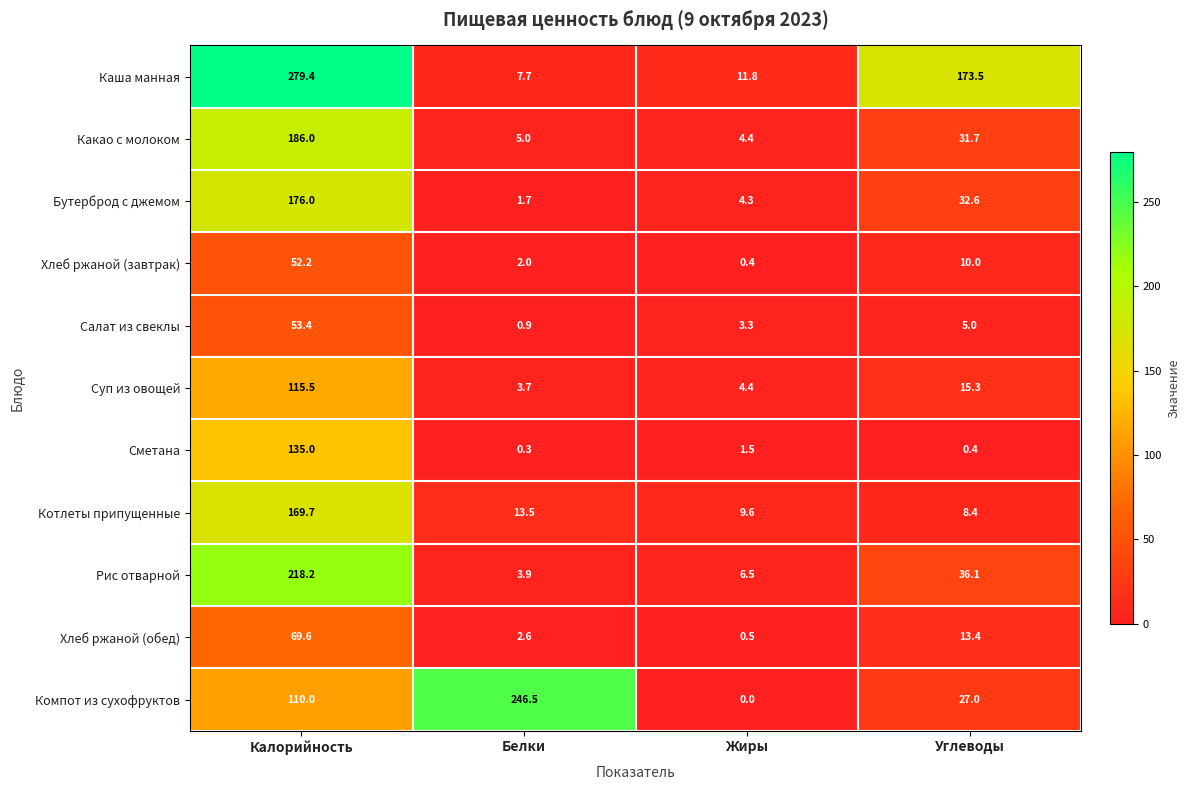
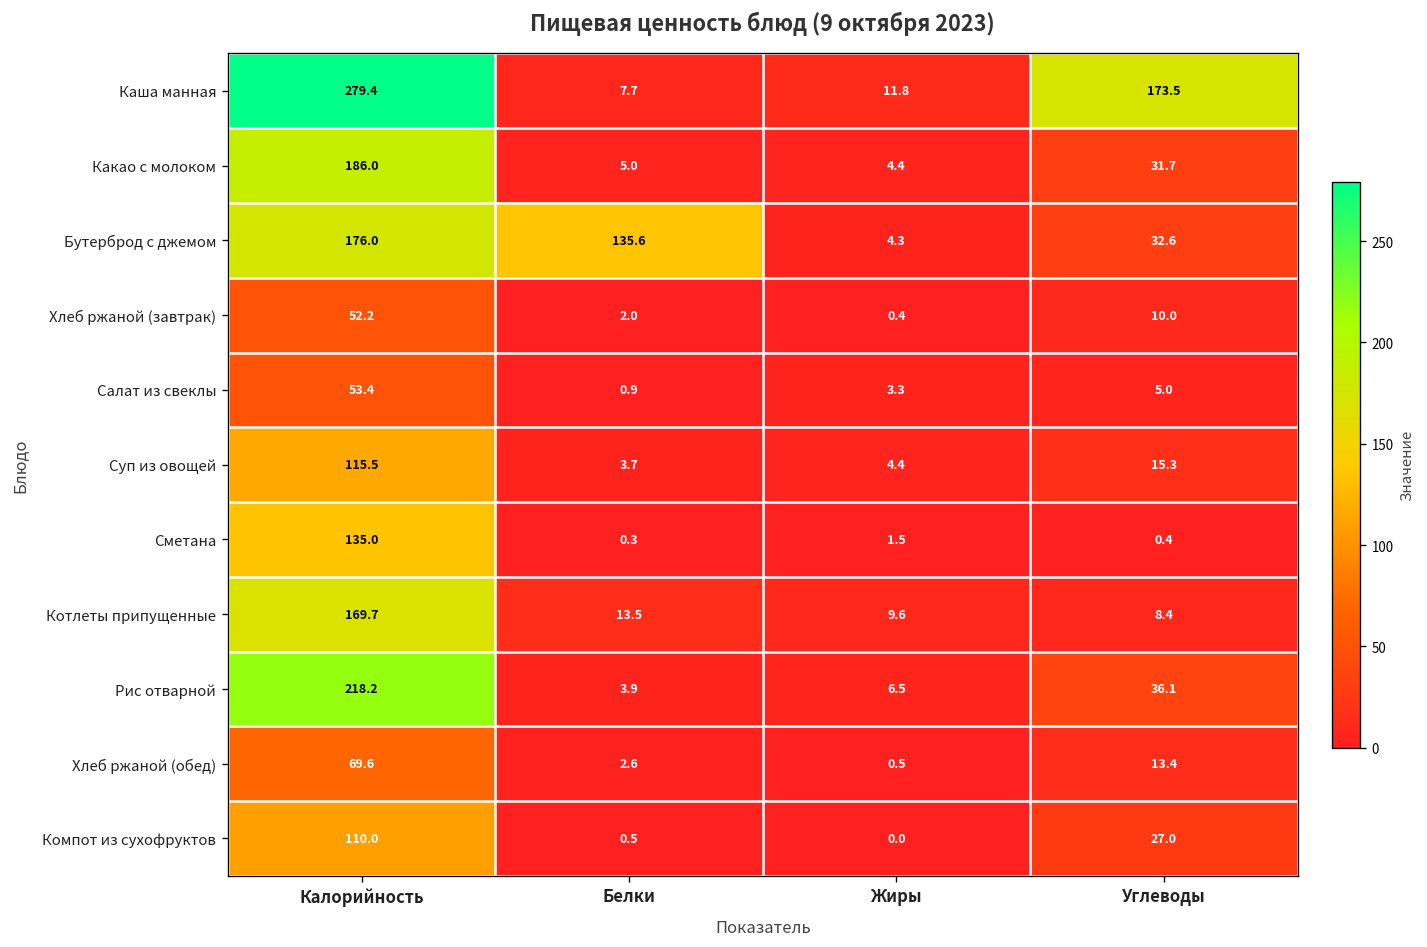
Бутерброд с джемом, Белки: 1.7 -> 135.6
Компот из сухофруктов, Белки: 246.5 -> 0.5
